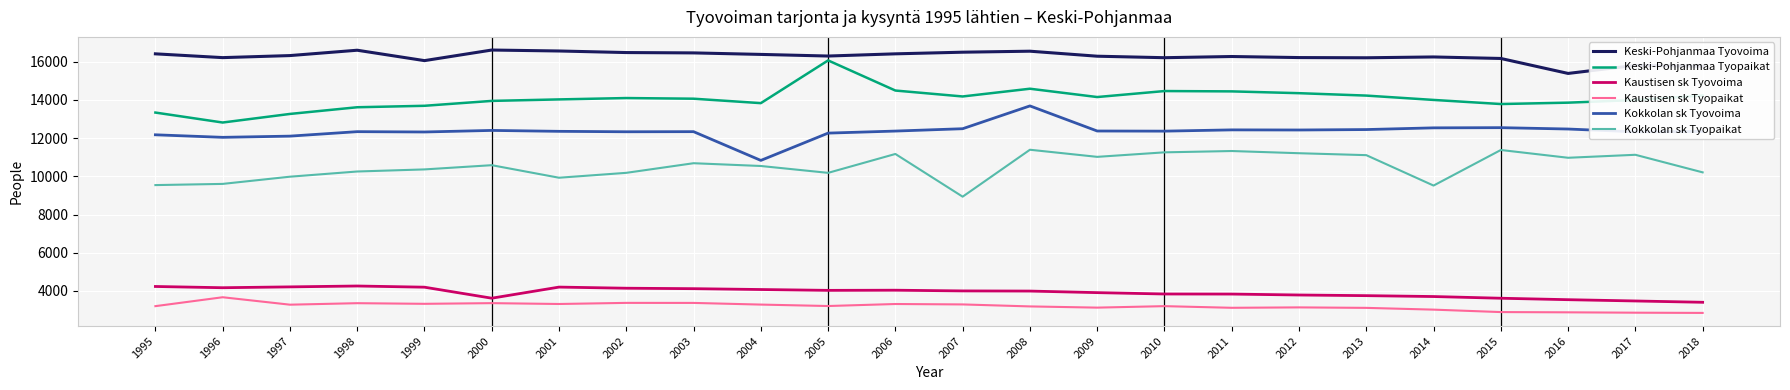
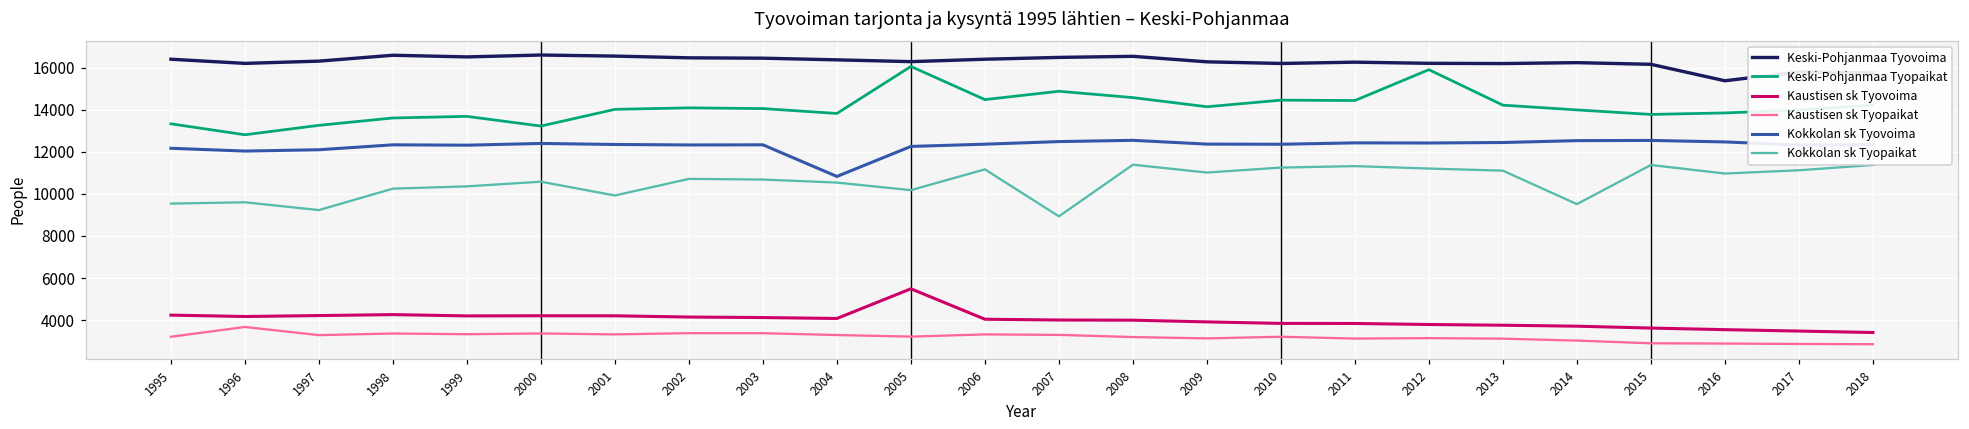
Kokkolan sk Tyopaikat, 1997: 10000 -> 9200
Keski-Pohjanmaa Tyovoima, 1999: 16100 -> 16500
Keski-Pohjanmaa Tyopaikat, 2000: 13900 -> 13200
Kaustisen sk Tyovoima, 2000: 3600 -> 4200
Kokkolan sk Tyopaikat, 2002: 10200 -> 10700
Kaustisen sk Tyovoima, 2005: 4000 -> 5500
Keski-Pohjanmaa Tyopaikat, 2007: 14200 -> 14900
Kokkolan sk Tyovoima, 2008: 13700 -> 12500
Keski-Pohjanmaa Tyopaikat, 2012: 14300 -> 15900
Kokkolan sk Tyopaikat, 2018: 10200 -> 11400
